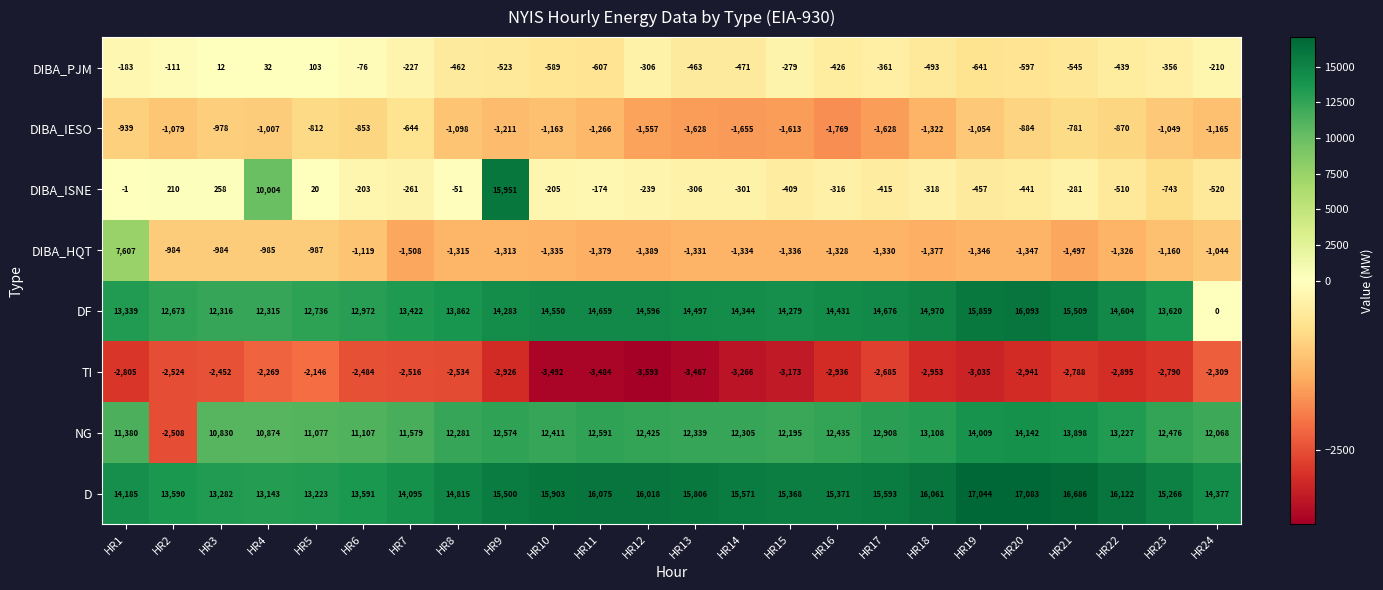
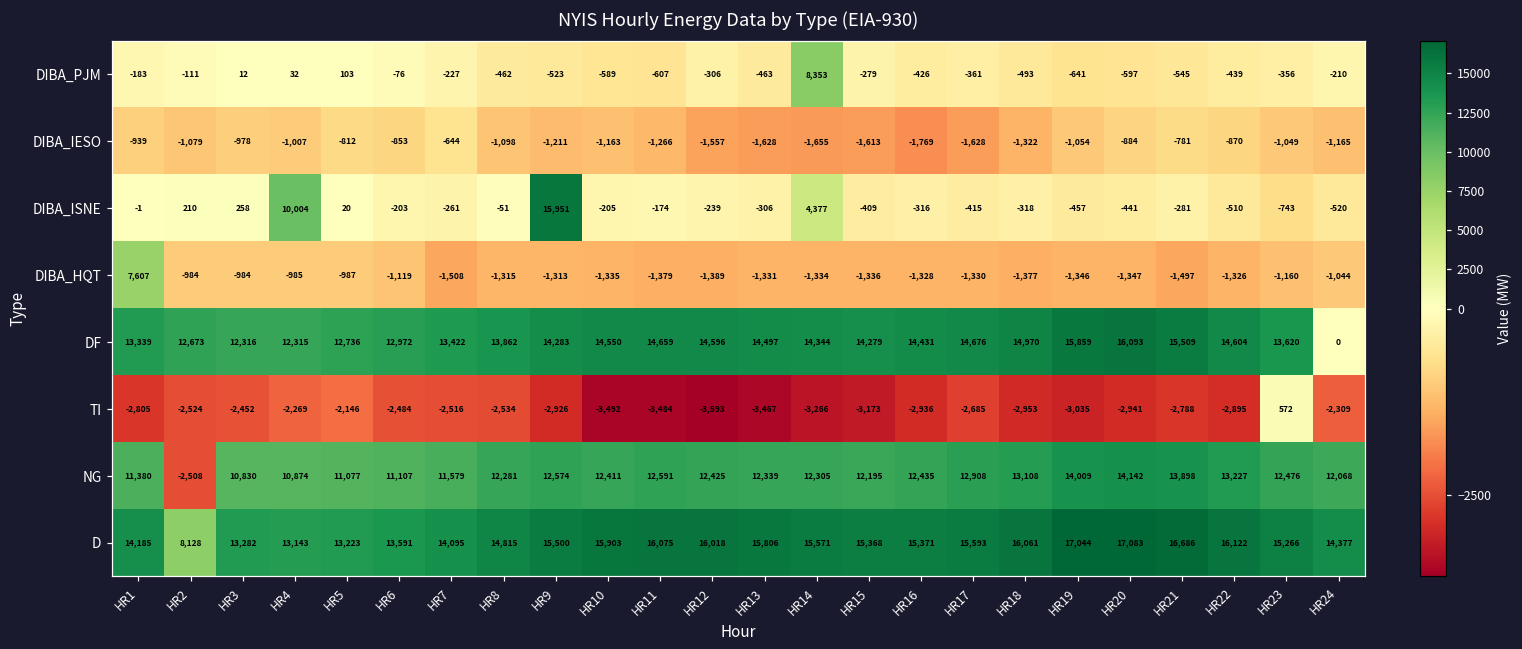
DIBA_PJM, HR14: -471 -> 8,353
DIBA_ISNE, HR14: -301 -> 4,377
TI, HR23: -2,790 -> 572
D, HR2: 13,590 -> 8,128
